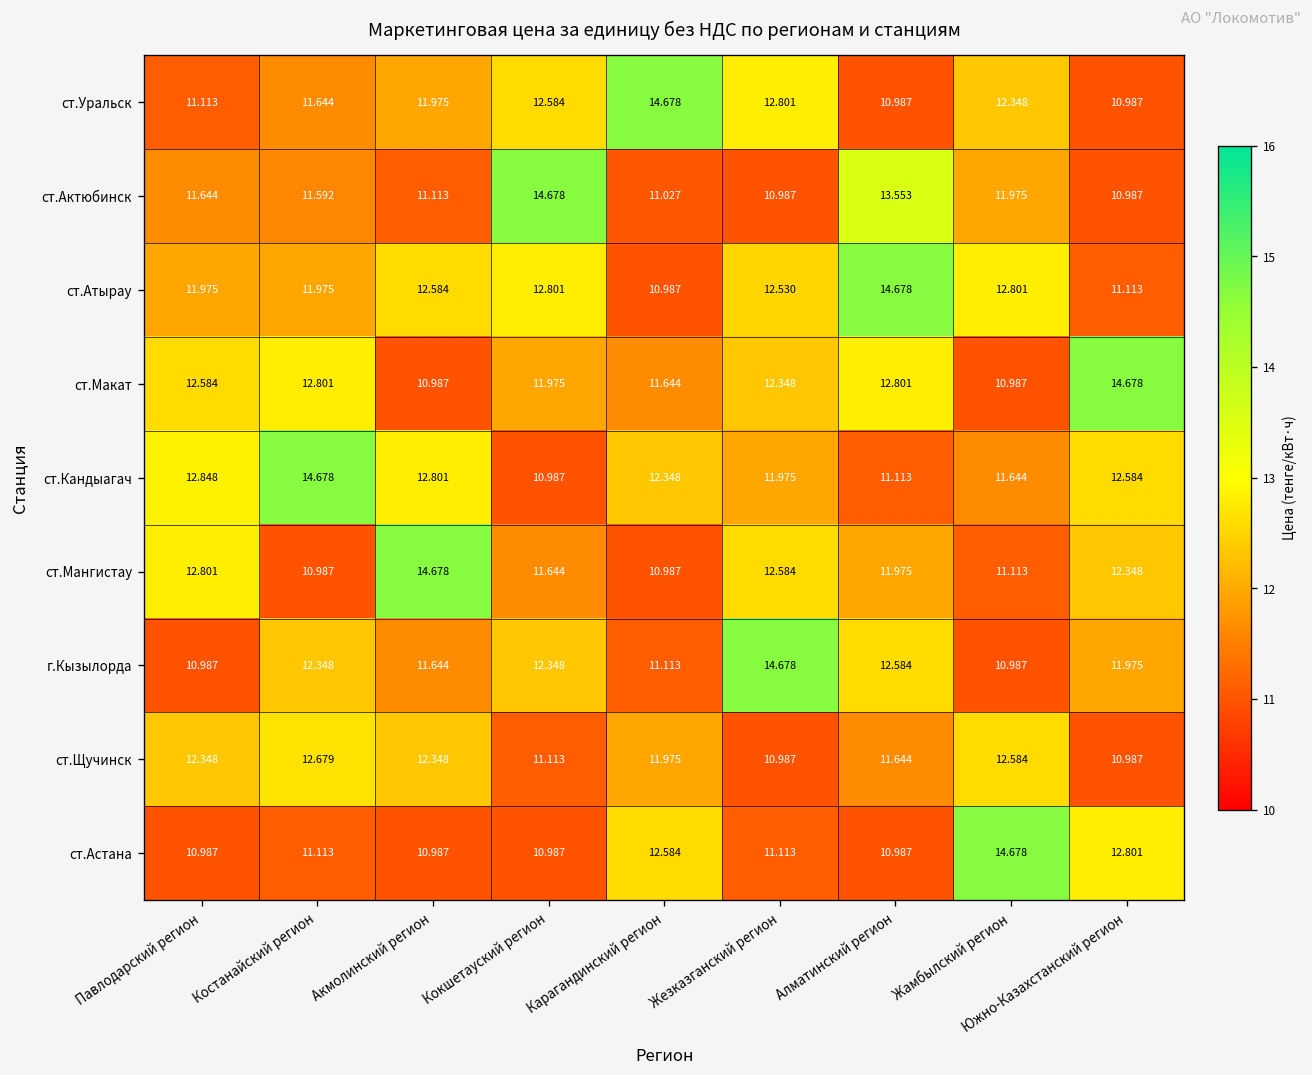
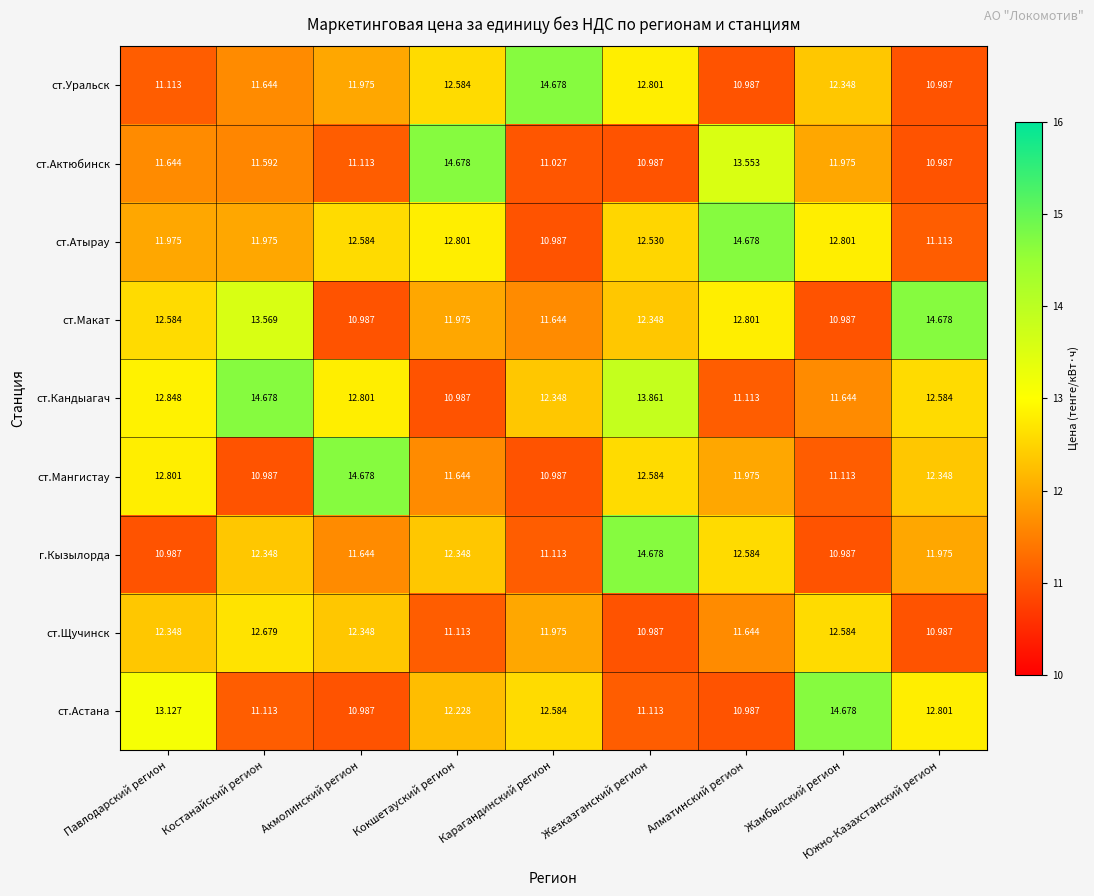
ст.Макат, Костанайский регион: 12.801 -> 13.569
ст.Кандыагач, Жезказганский регион: 11.975 -> 13.861
ст.Астана, Павлодарский регион: 10.987 -> 13.127
ст.Астана, Кокшетауский регион: 10.987 -> 12.228
